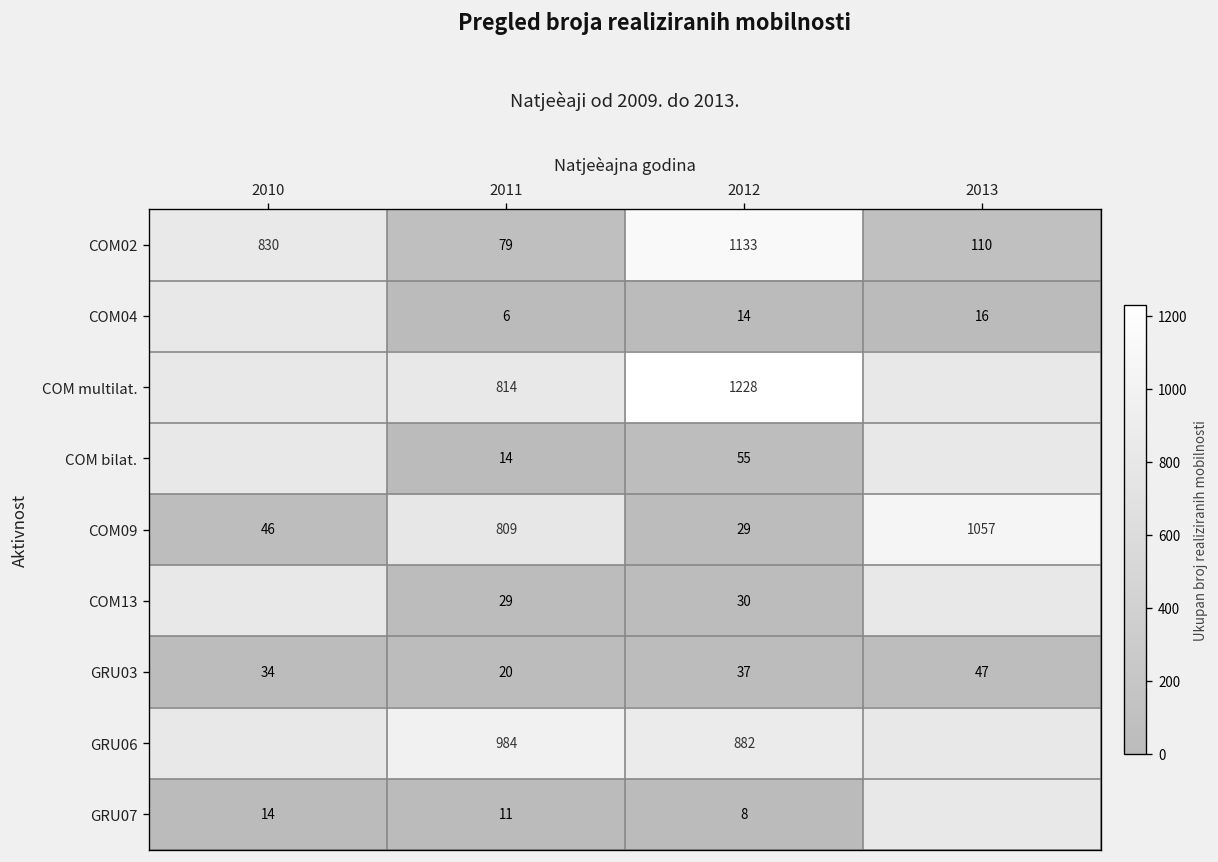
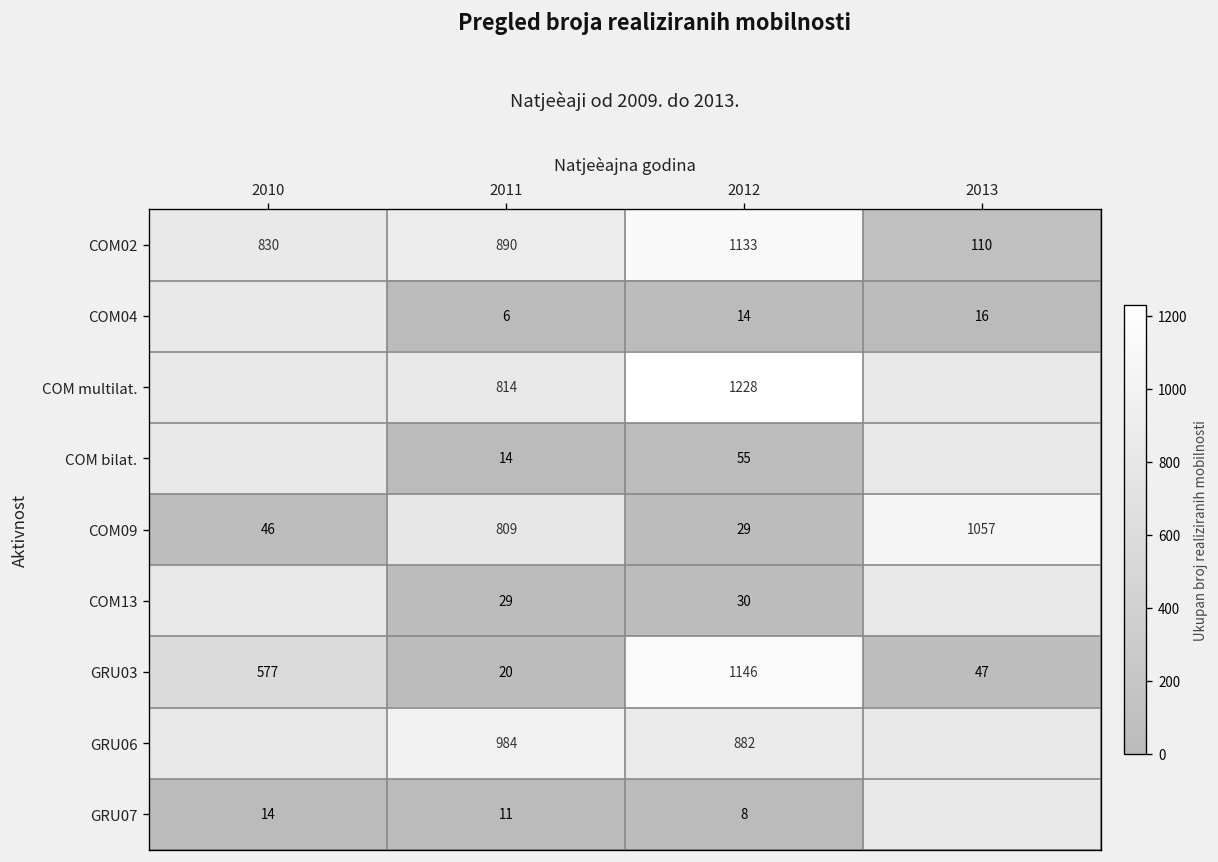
COM02, 2011: 79 -> 890
GRU03, 2010: 34 -> 577
GRU03, 2012: 37 -> 1146
